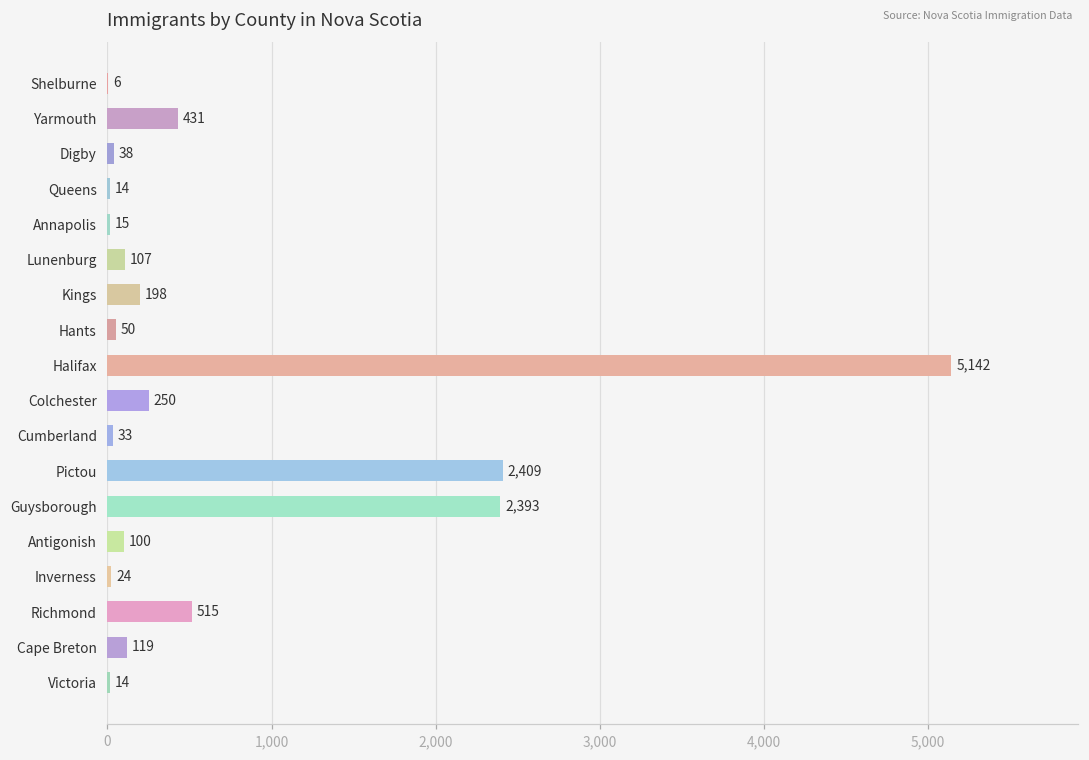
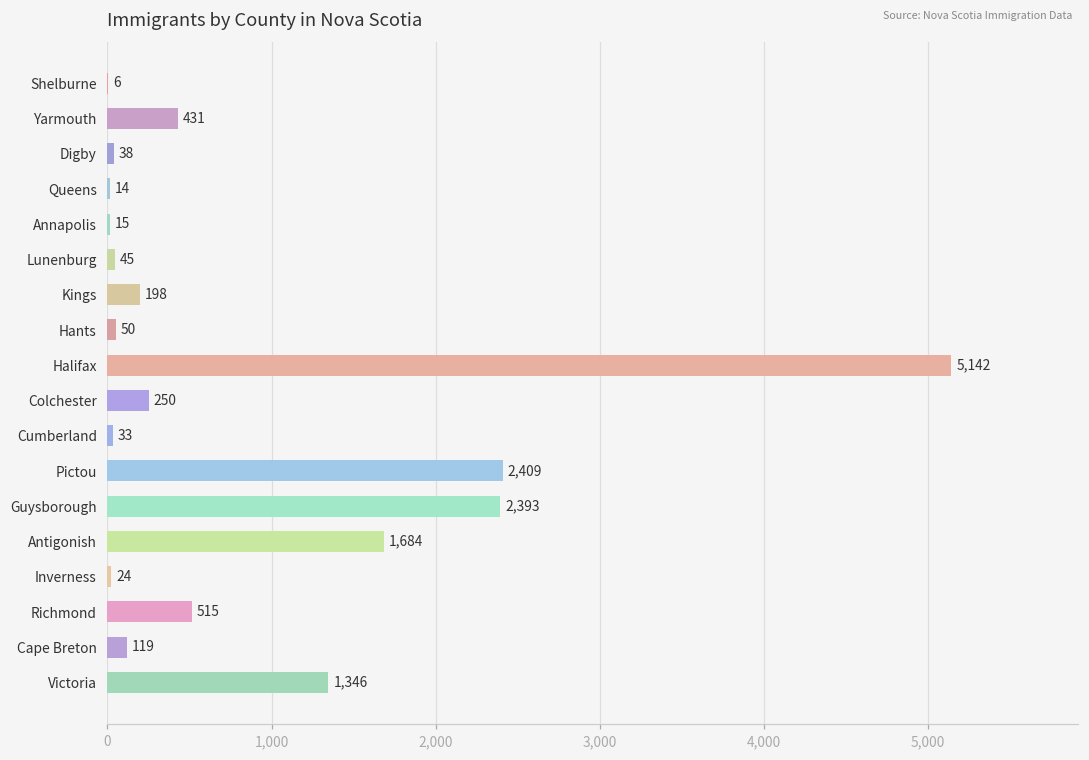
Lunenburg: 107 -> 45
Antigonish: 100 -> 1,684
Victoria: 14 -> 1,346
